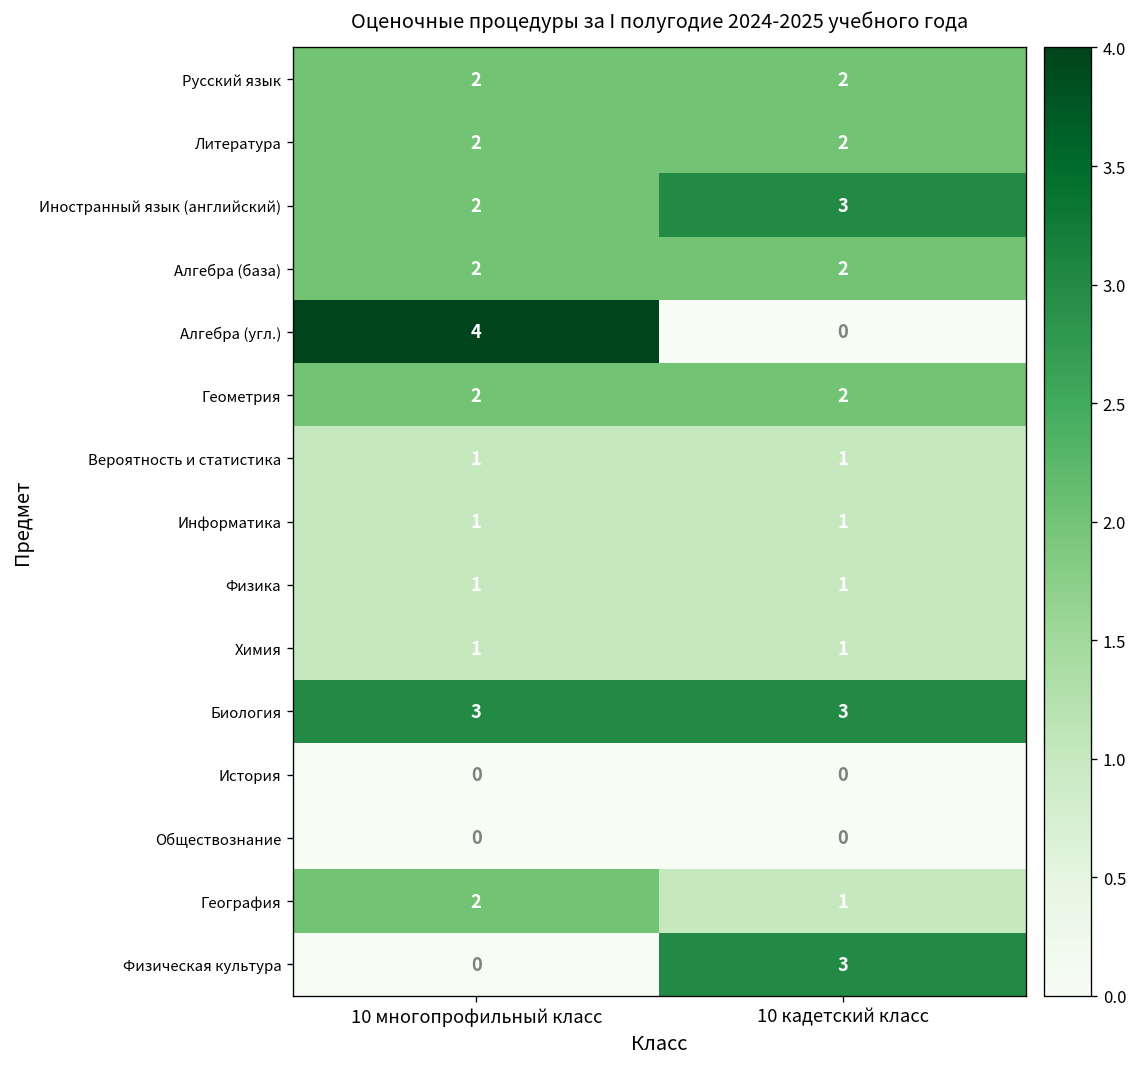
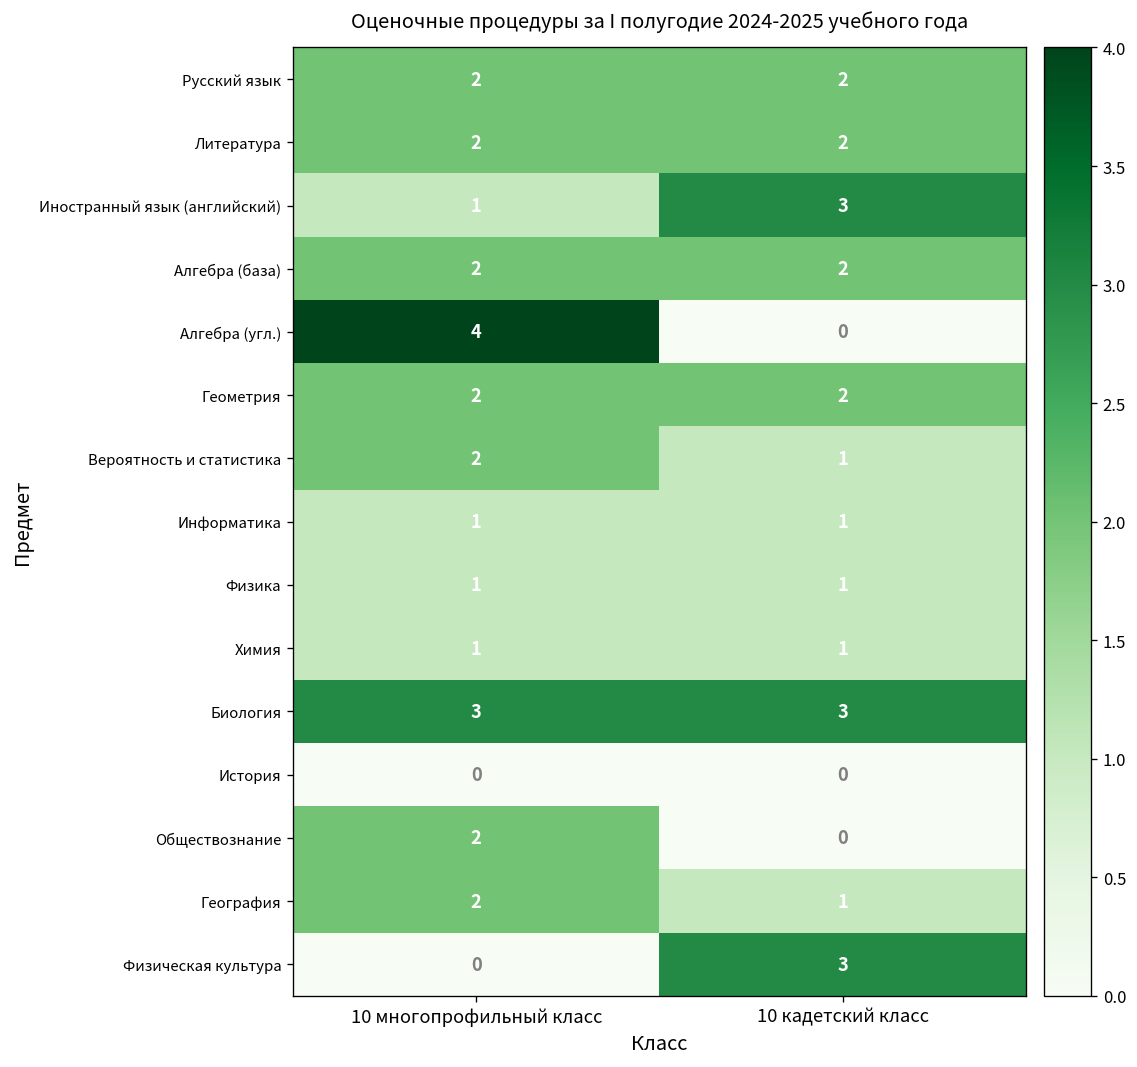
Иностранный язык (английский), 10 многопрофильный класс: 2 -> 1
Вероятность и статистика, 10 многопрофильный класс: 1 -> 2
Обществознание, 10 многопрофильный класс: 0 -> 2
